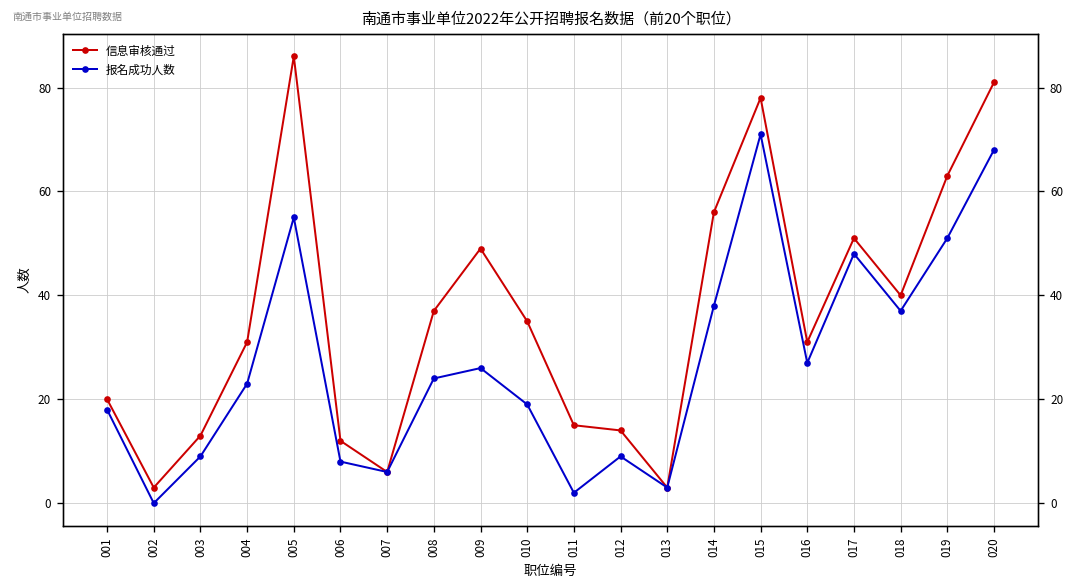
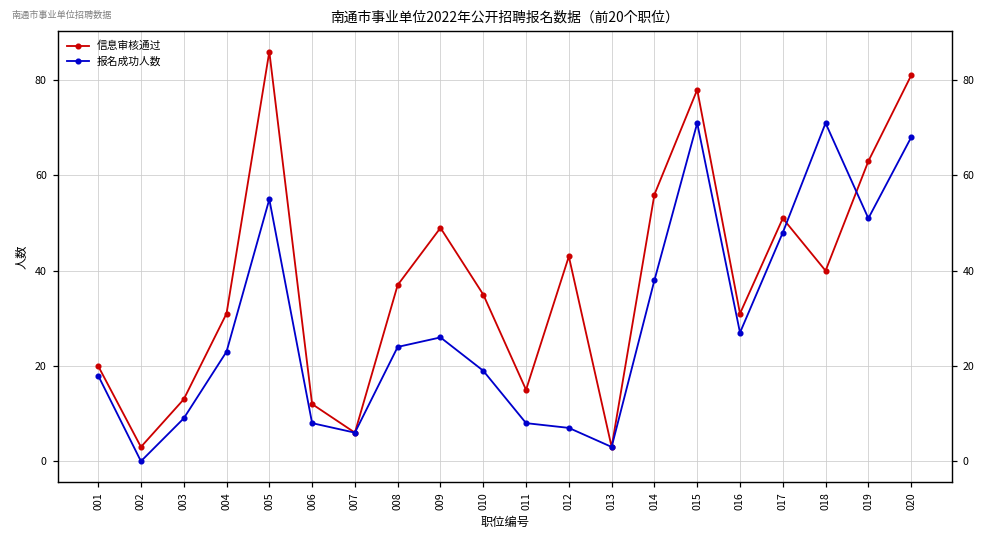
报名成功人数, 011: 2 -> 8
信息审核通过, 012: 14 -> 43
报名成功人数, 012: 9 -> 7
报名成功人数, 018: 37 -> 71
